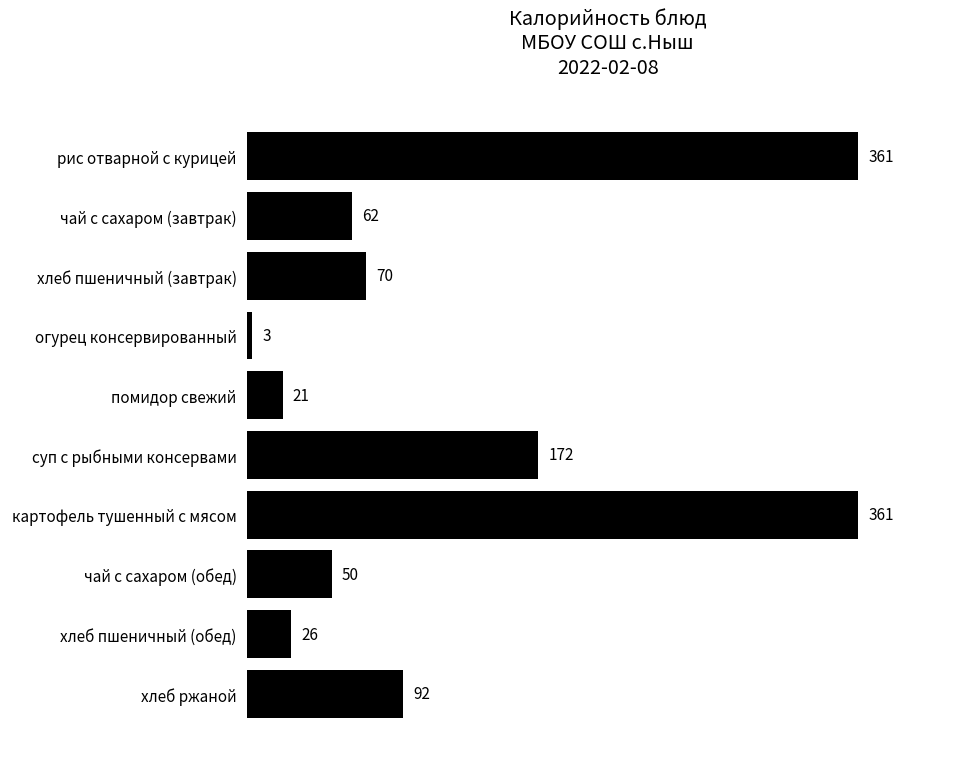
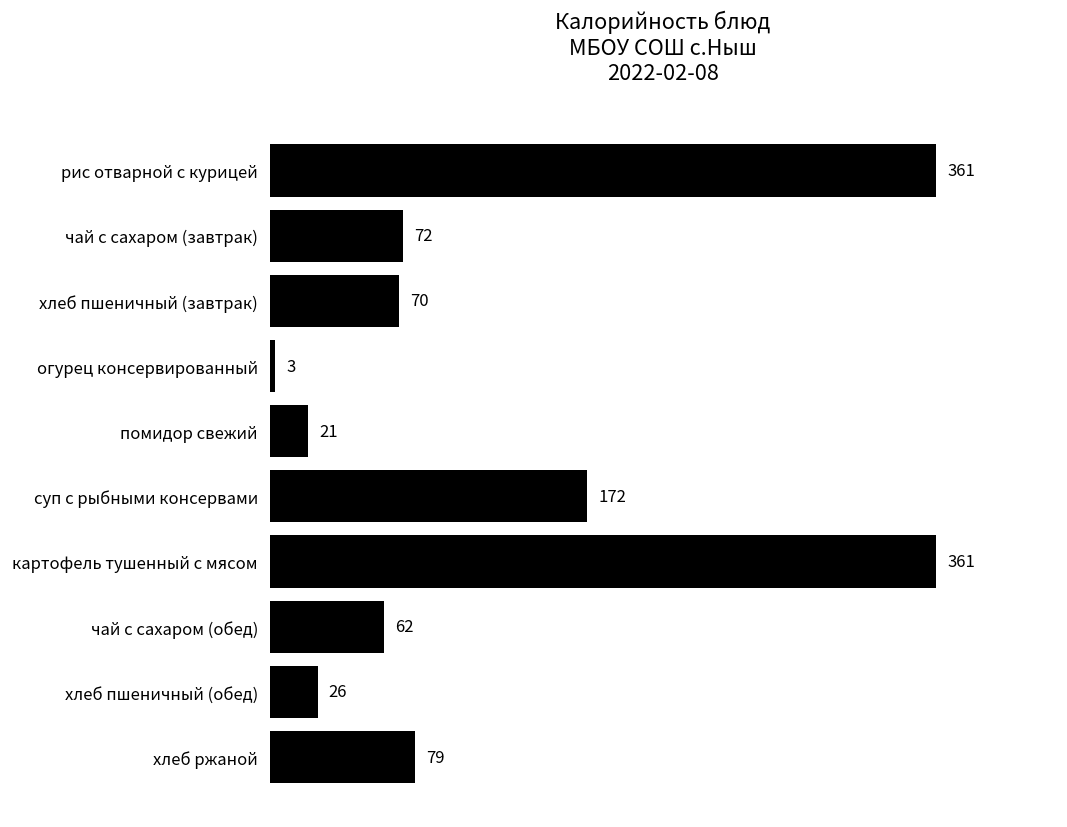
чай с сахаром (завтрак): 62 -> 72
чай с сахаром (обед): 50 -> 62
хлеб ржаной: 92 -> 79
